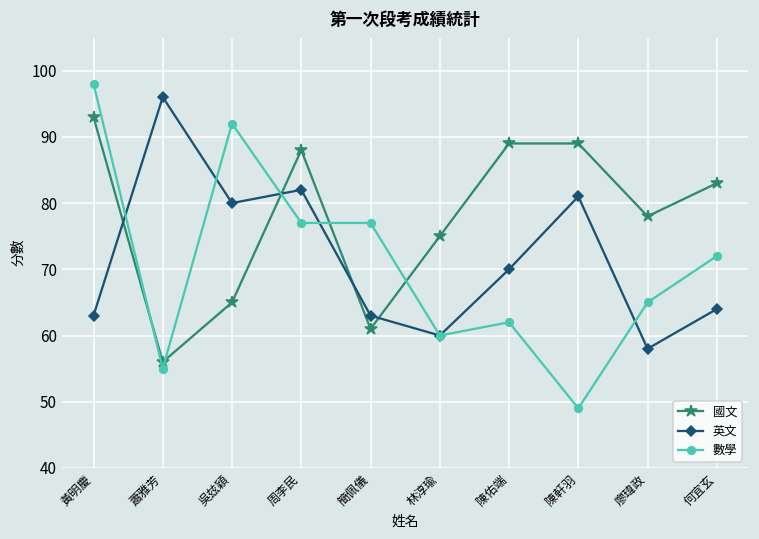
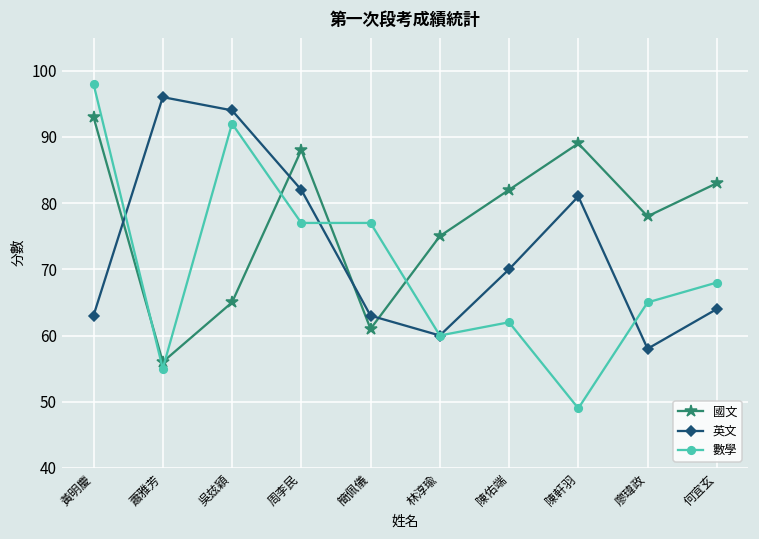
英文, 吳玆穎: 80 -> 94
國文, 陳佑端: 89 -> 82
數學, 何宜玄: 72 -> 68
